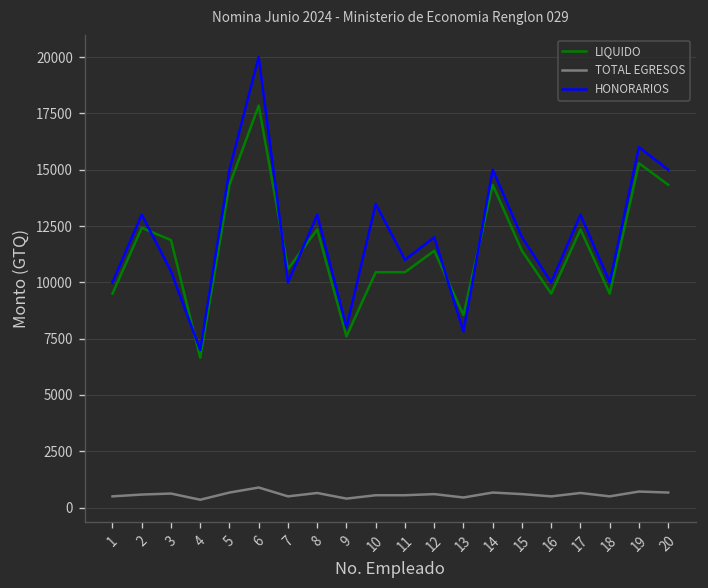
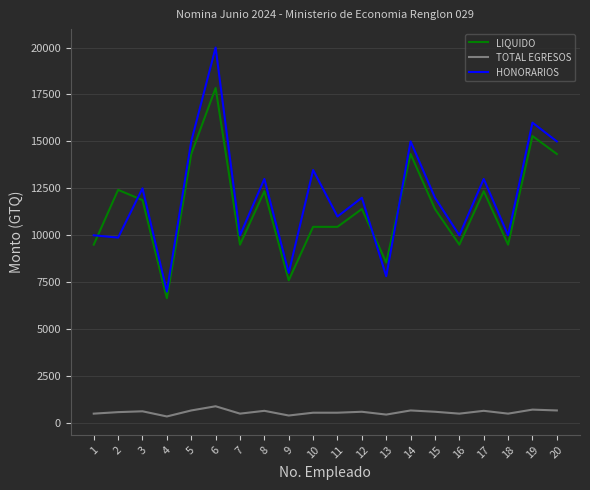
HONORARIOS, 2: 13000 -> 9900
HONORARIOS, 3: 10500 -> 12500
LIQUIDO, 7: 10600 -> 9500
